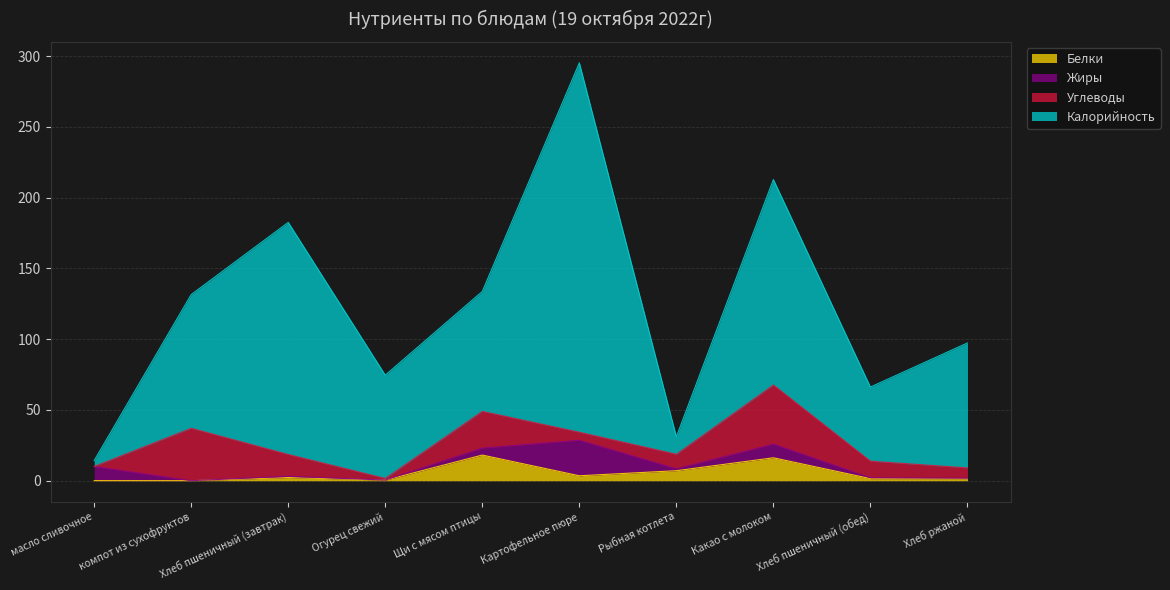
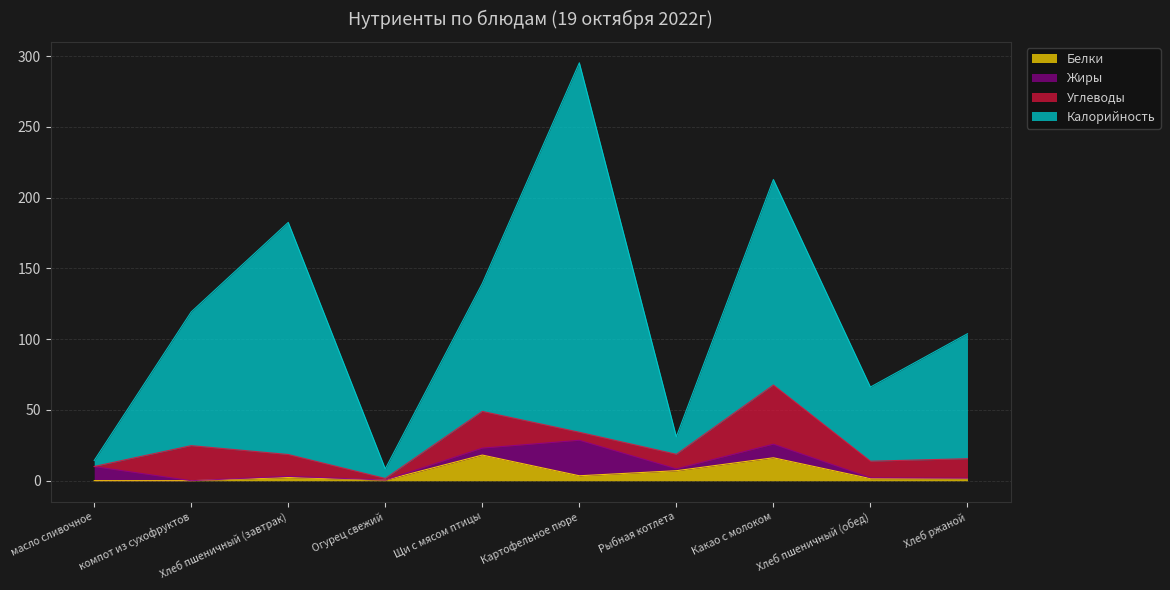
Углеводы, компот из сухофруктов: 37 -> 25
Калорийность, Огурец свежий: 73 -> 7
Калорийность, Щи с мясом птицы: 85 -> 90
Углеводы, Хлеб ржаной: 7 -> 14
